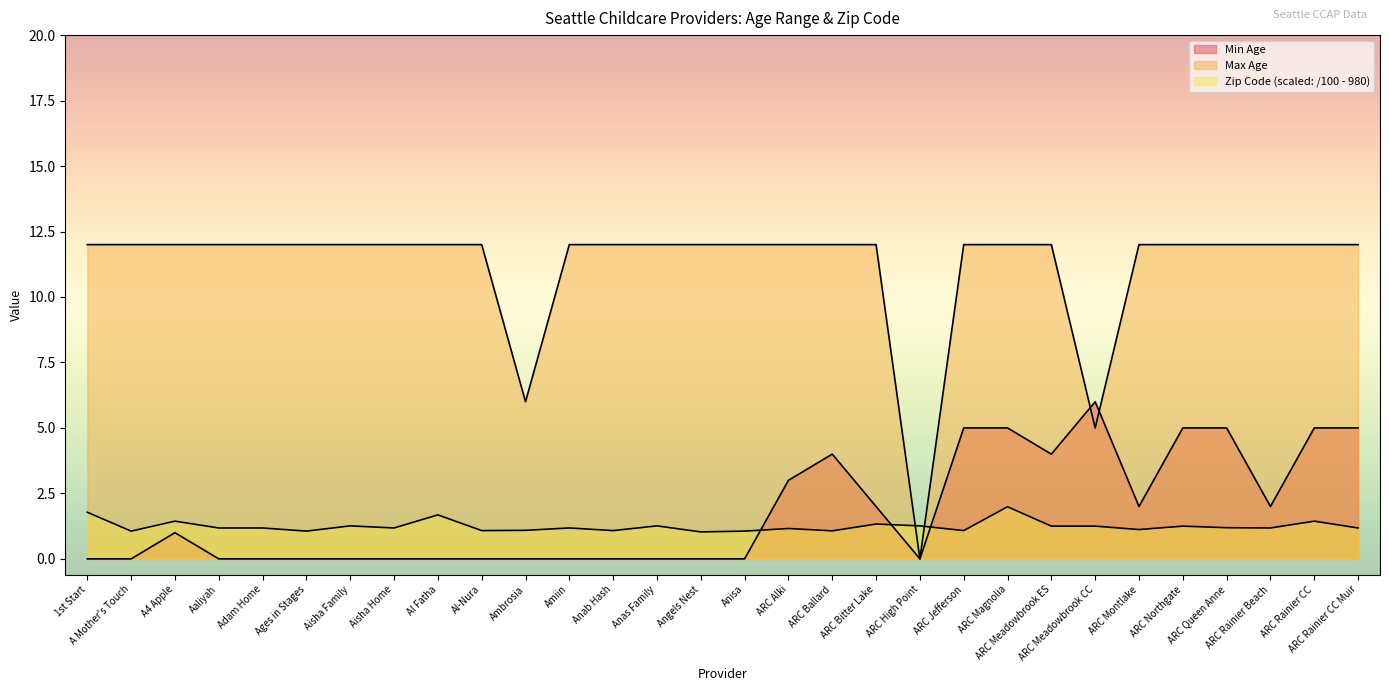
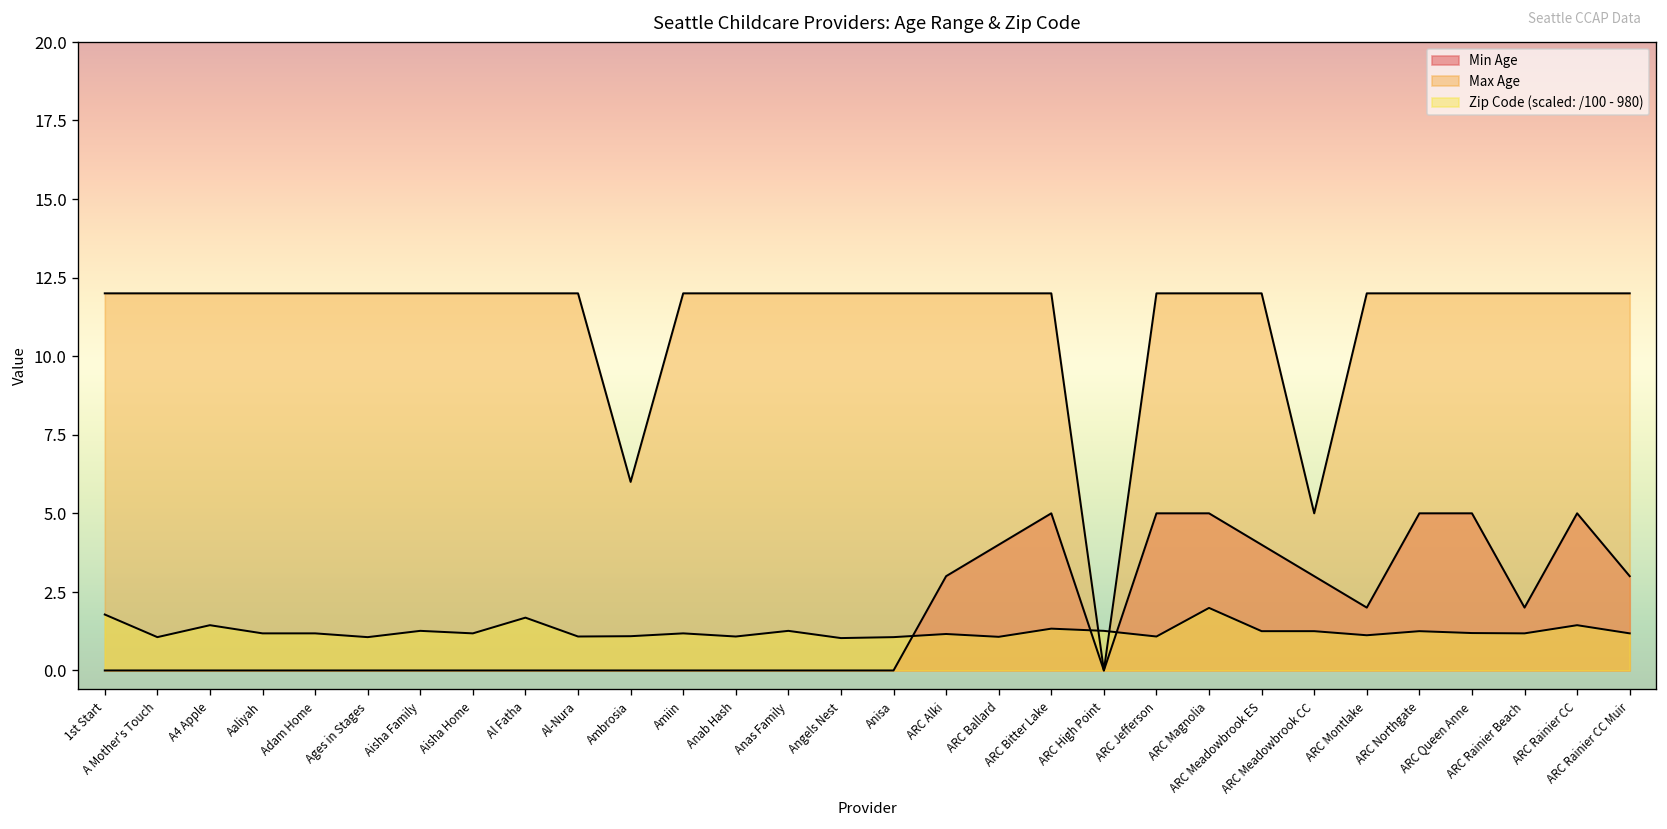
Min Age, A4 Apple: 1 -> 0
Min Age, ARC Bitter Lake: 2 -> 5
Min Age, ARC Meadowbrook CC: 6 -> 3
Min Age, ARC Rainier CC Muir: 5 -> 3
